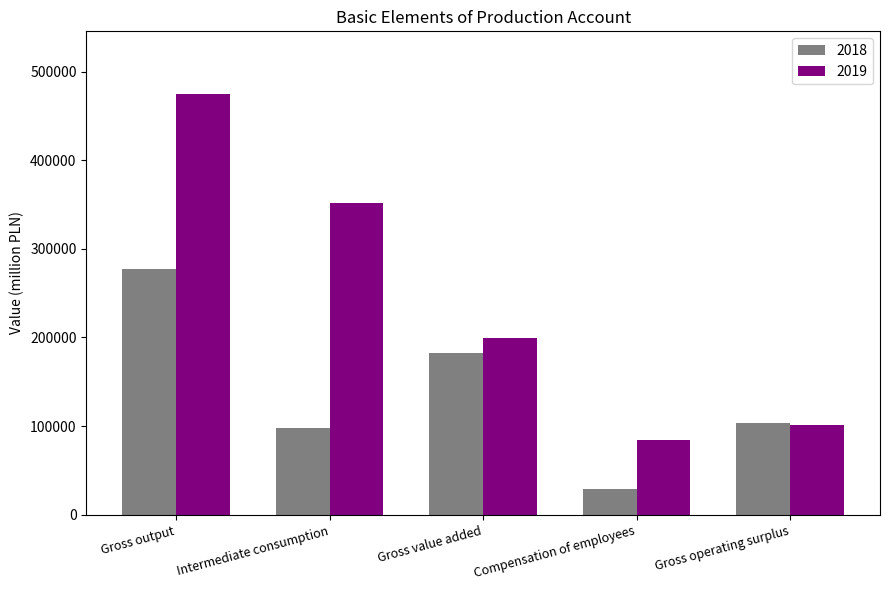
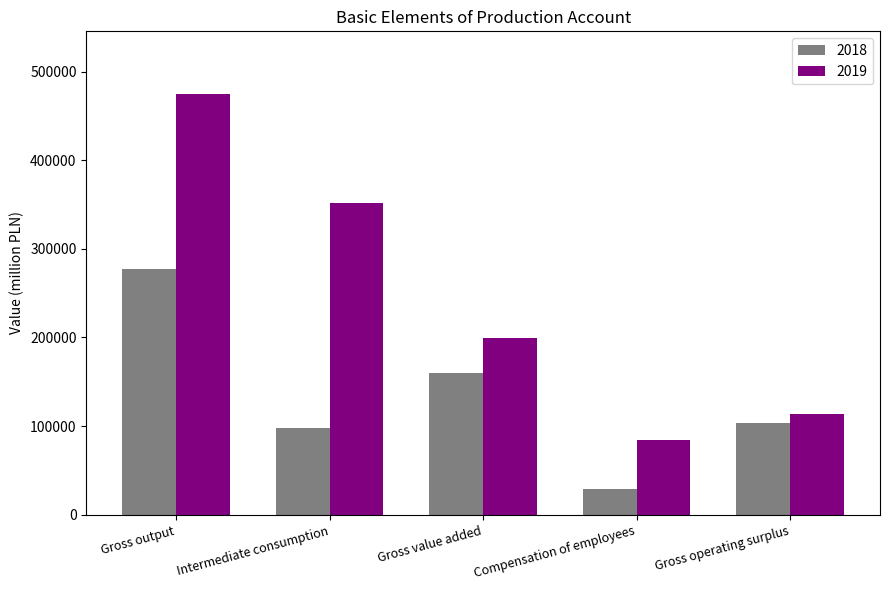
2018, Gross value added: 180000 -> 160000
2019, Gross operating surplus: 100000 -> 110000
